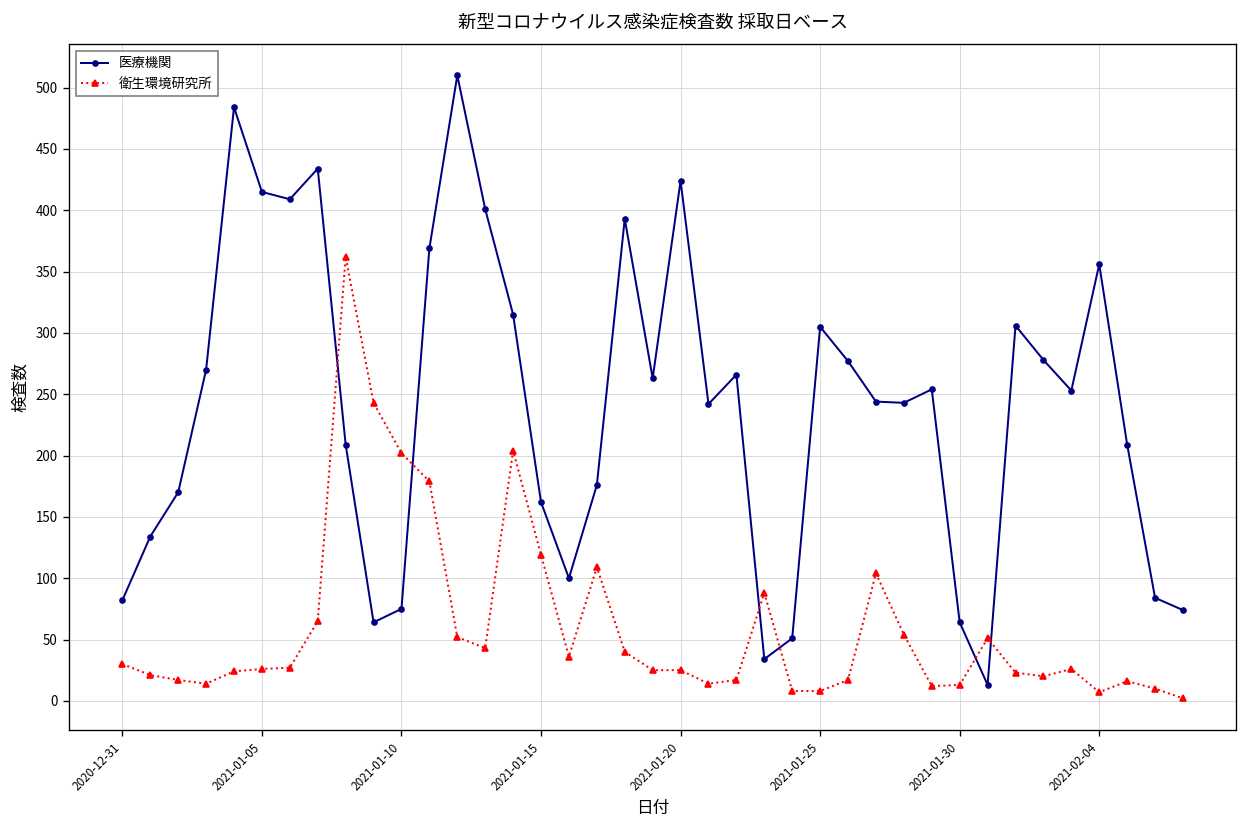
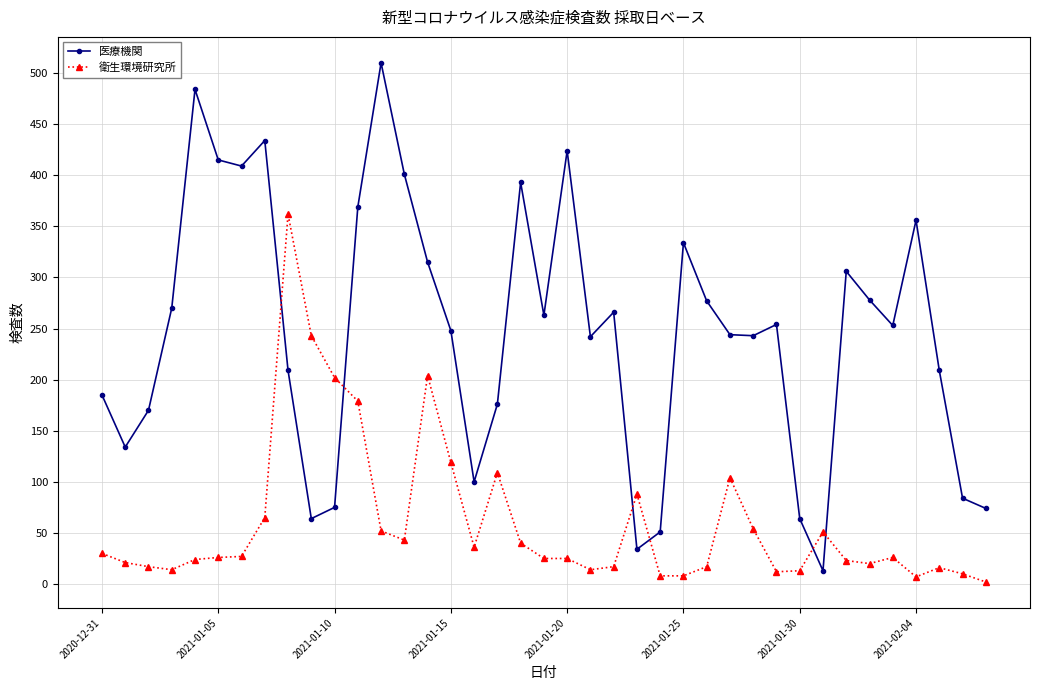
医療機関, 2020-12-31: 82 -> 185
医療機関, 2021-01-15: 162 -> 248
医療機関, 2021-01-25: 305 -> 334
